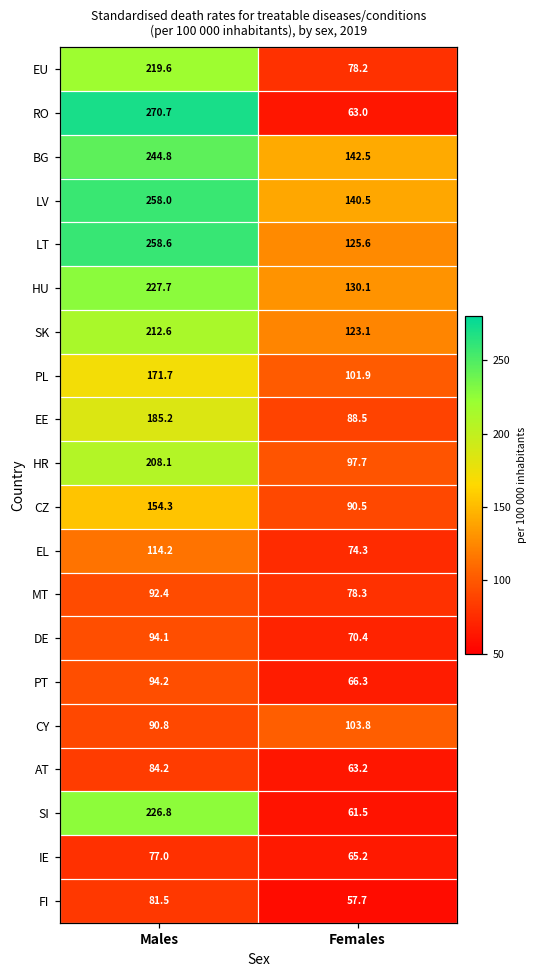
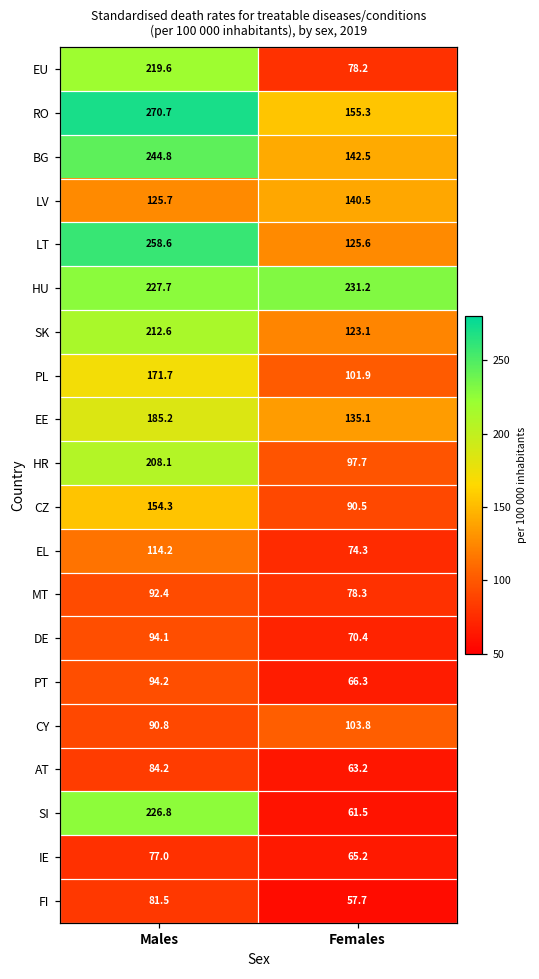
RO, Females: 63.0 -> 155.3
LV, Males: 258.0 -> 125.7
HU, Females: 130.1 -> 231.2
EE, Females: 88.5 -> 135.1
